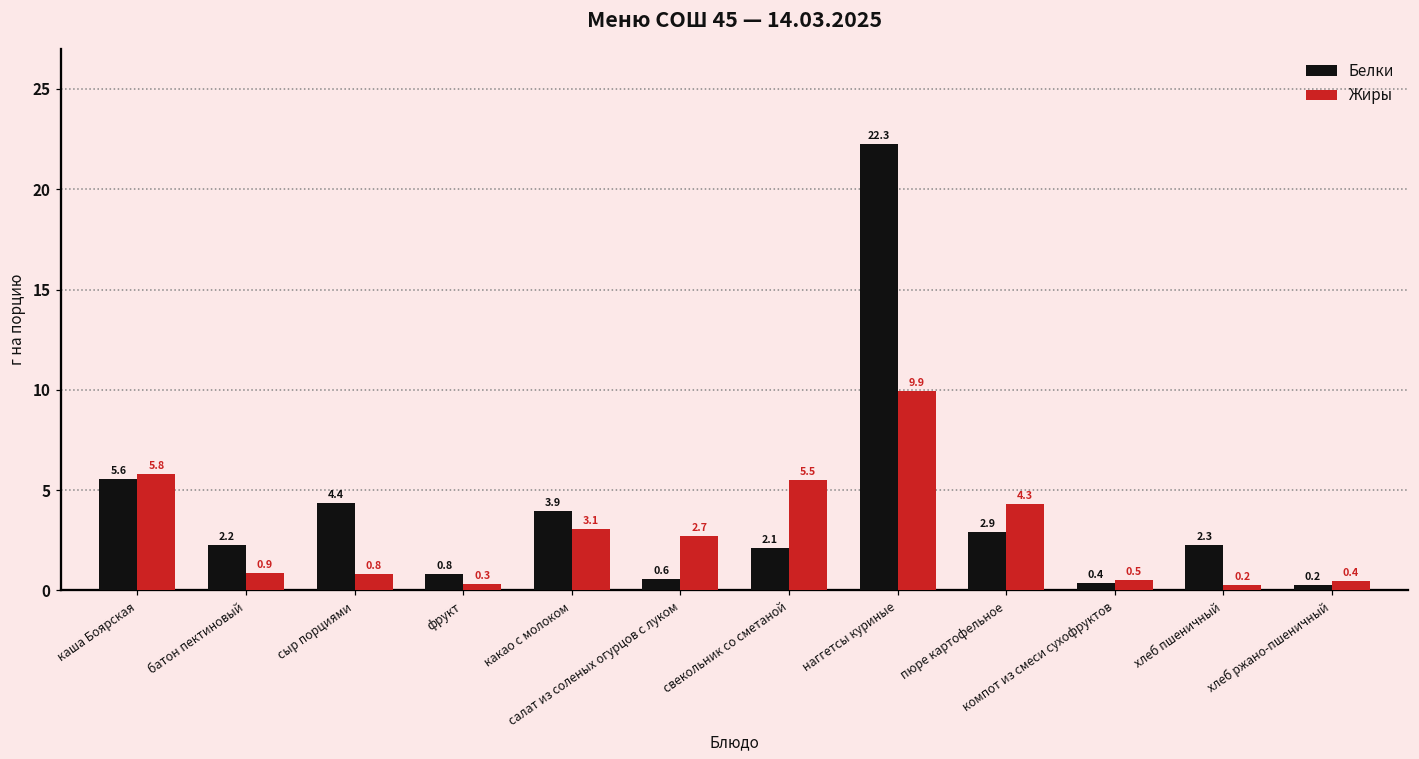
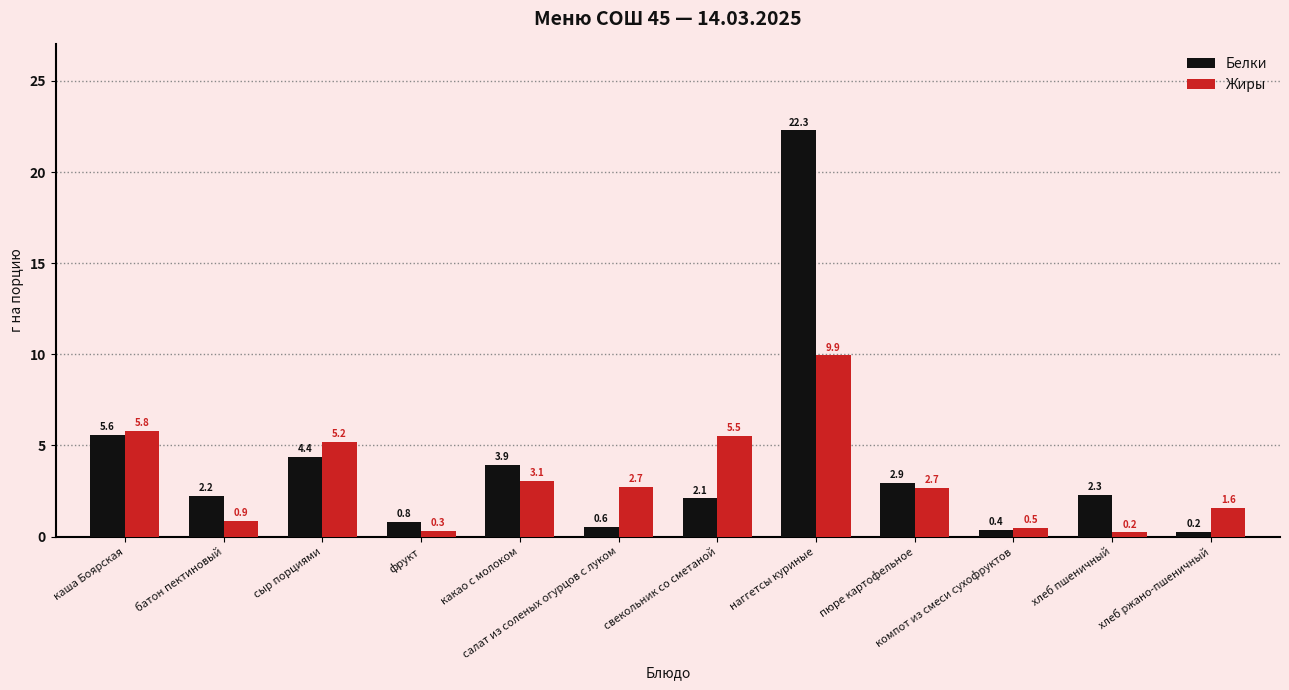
Жиры, сыр порциями: 0.8 -> 5.2
Жиры, пюре картофельное: 4.3 -> 2.7
Жиры, хлеб ржано-пшеничный: 0.4 -> 1.6
